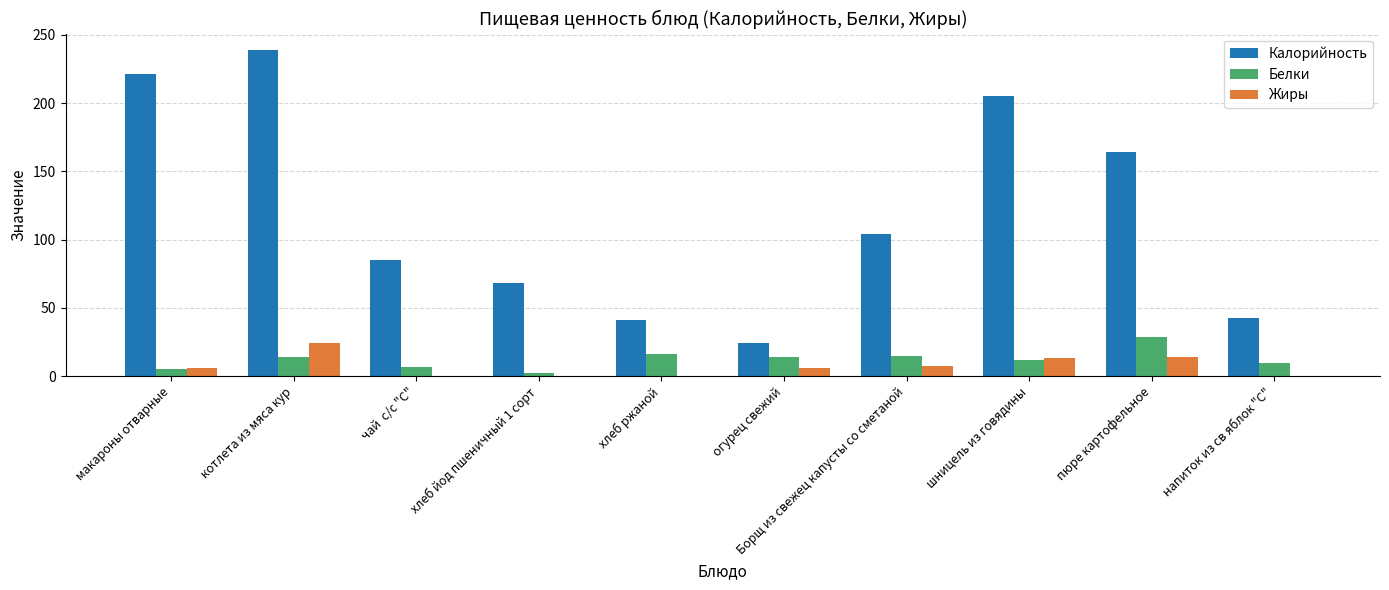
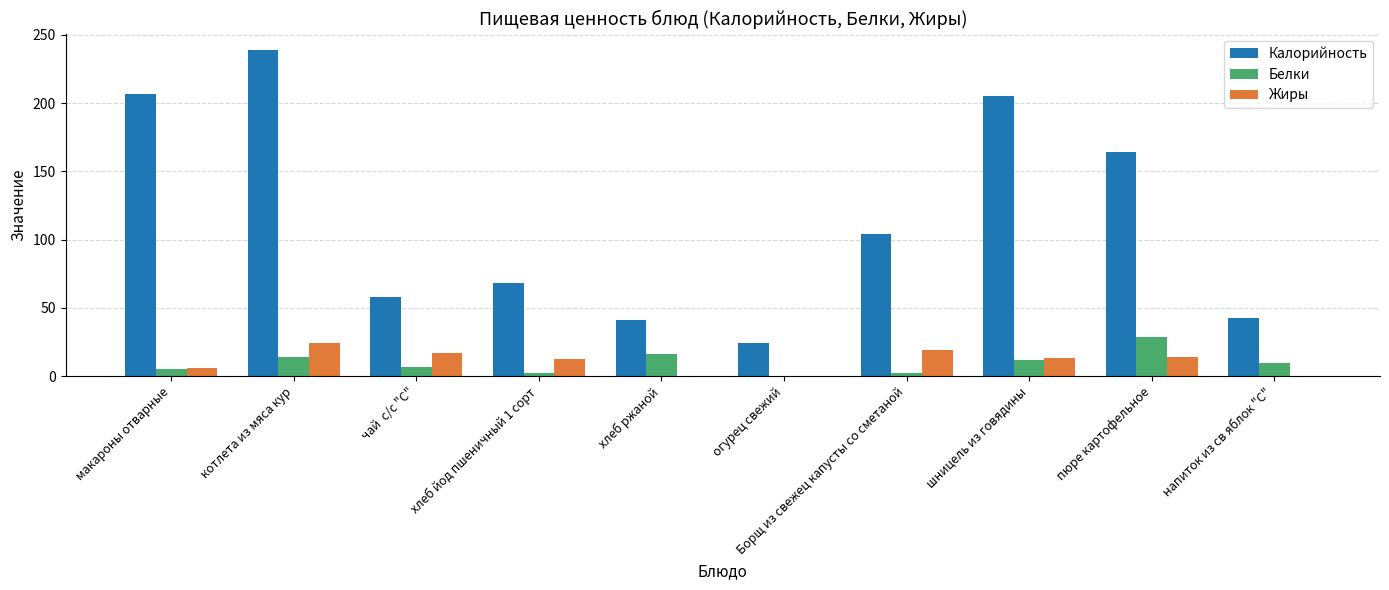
Калорийность, макароны отварные: 221 -> 207
Калорийность, чай с/с "С": 85 -> 58
Жиры, чай с/с "С": 0 -> 17
Жиры, хлеб йод пшеничный 1 сорт: 0 -> 12
Белки, огурец свежий: 14 -> 0
Жиры, огурец свежий: 6 -> 0
Белки, Борщ из свежец капусты со сметаной: 15 -> 2
Жиры, Борщ из свежец капусты со сметаной: 7 -> 19
